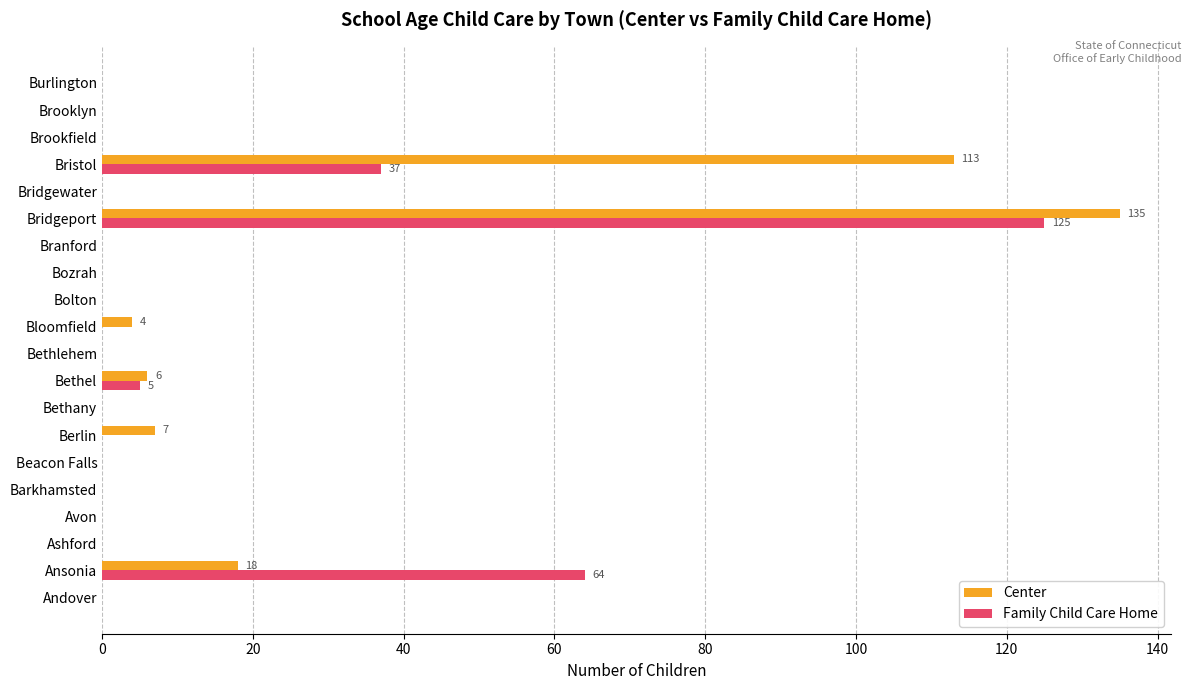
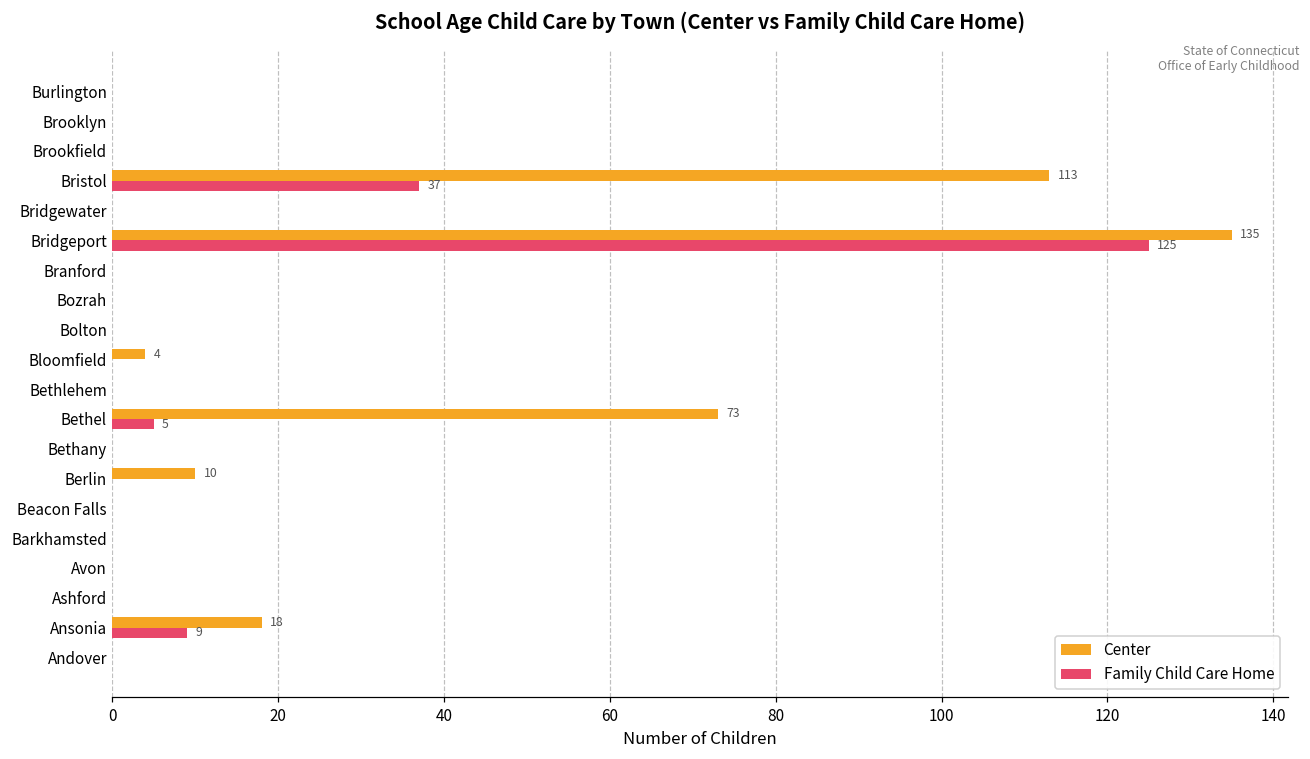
Center, Bethel: 6 -> 73
Center, Berlin: 7 -> 10
Family Child Care Home, Ansonia: 64 -> 9
